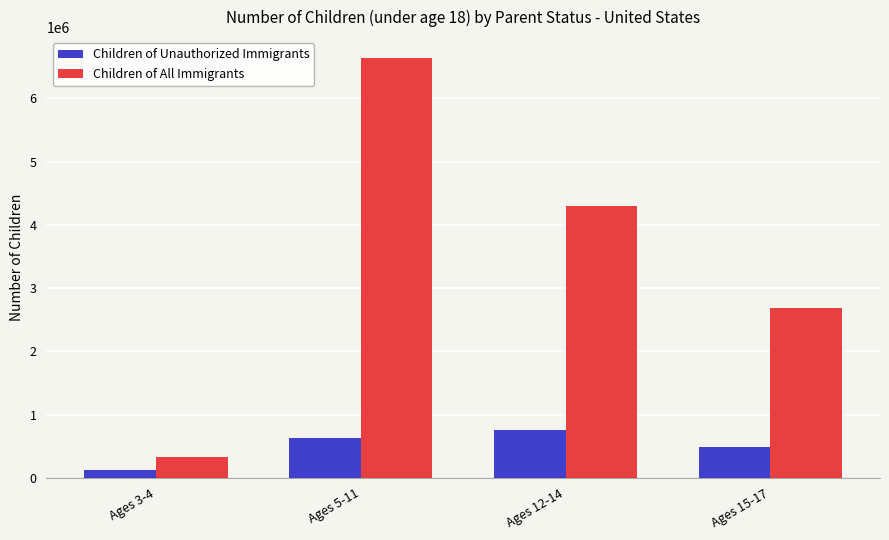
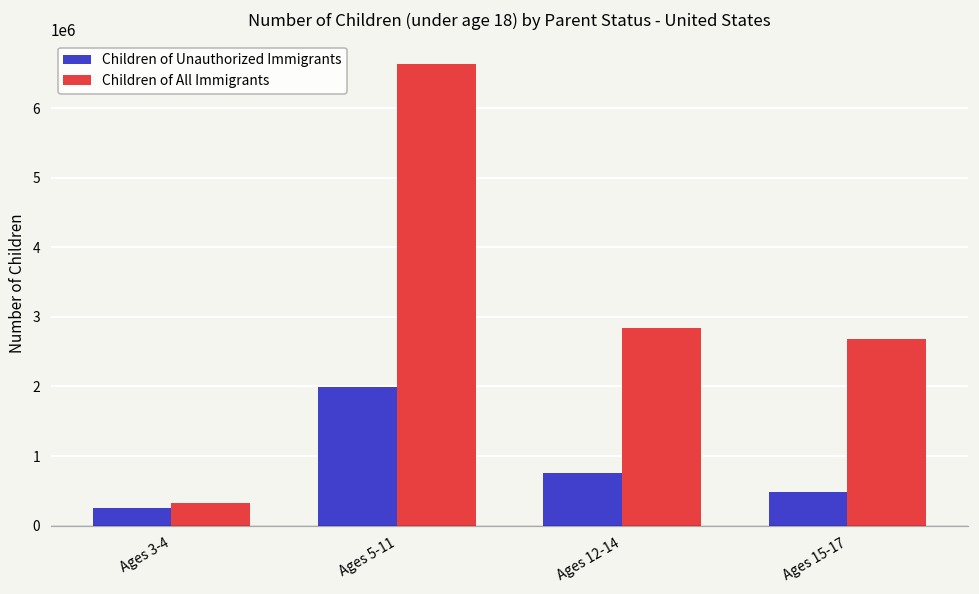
Children of Unauthorized Immigrants, Ages 3-4: 100000 -> 300000
Children of Unauthorized Immigrants, Ages 5-11: 600000 -> 2000000
Children of All Immigrants, Ages 12-14: 4300000 -> 2800000
